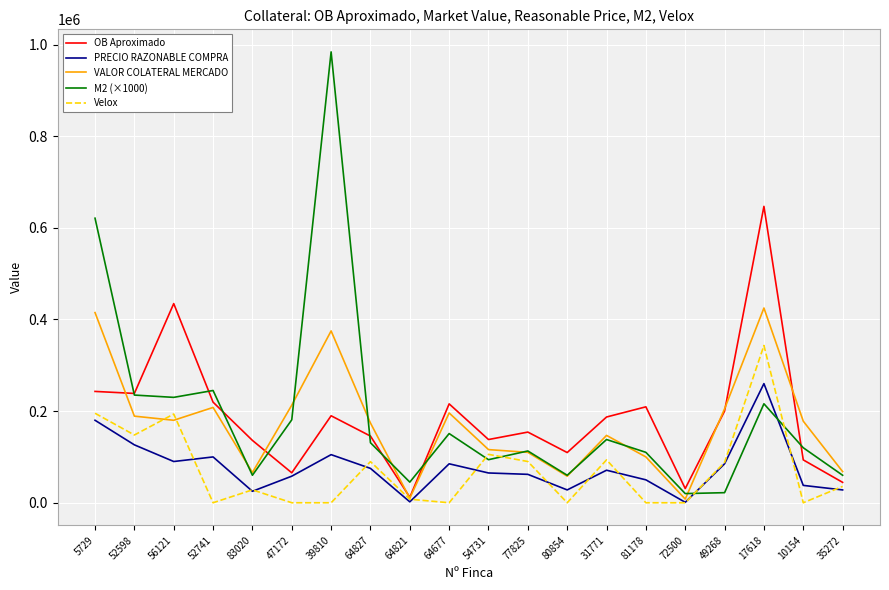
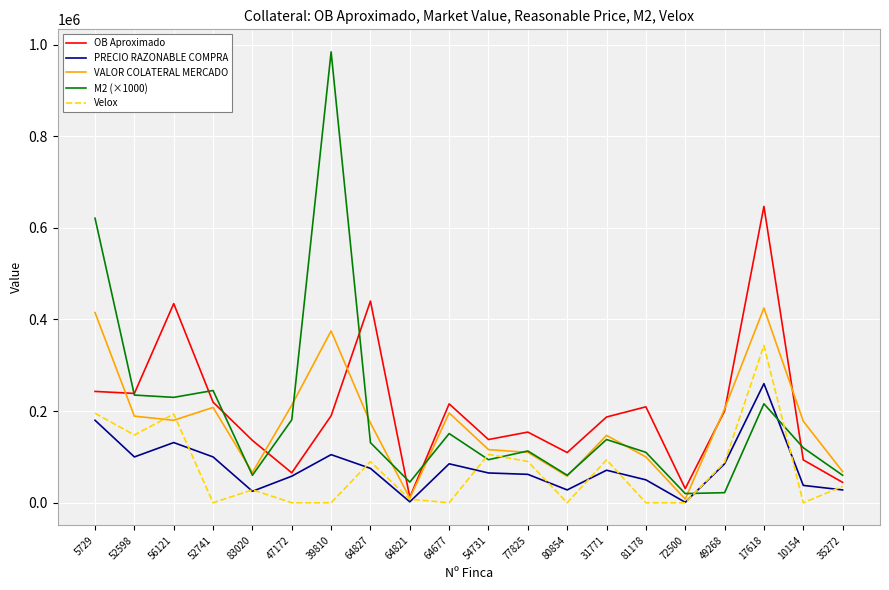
PRECIO RAZONABLE COMPRA, 52598: 130000 -> 100000
PRECIO RAZONABLE COMPRA, 56121: 90000 -> 130000
OB Aproximado, 64827: 150000 -> 440000
